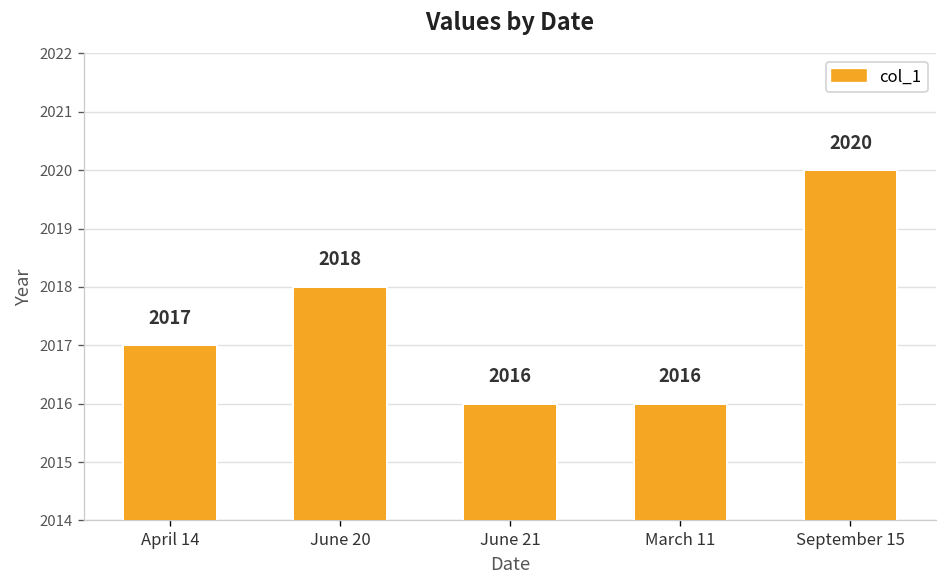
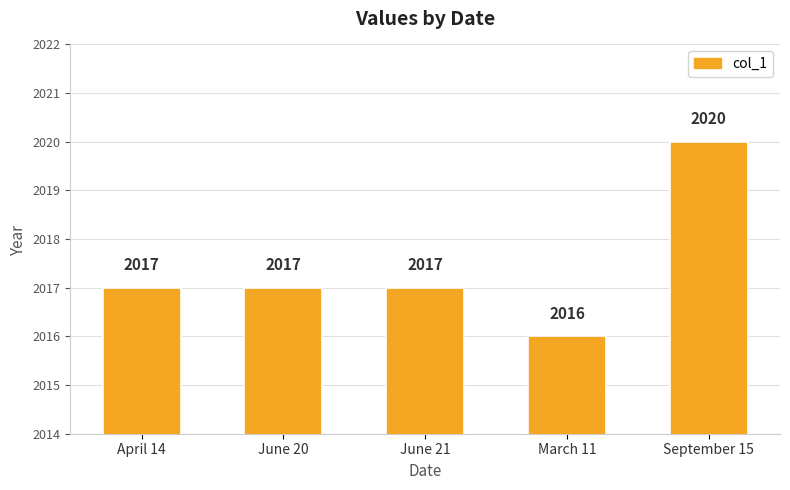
June 20: 2018 -> 2017
June 21: 2016 -> 2017
